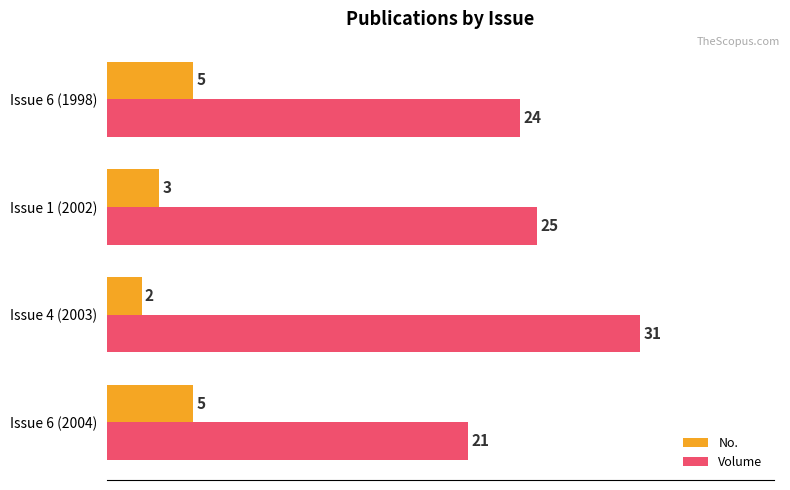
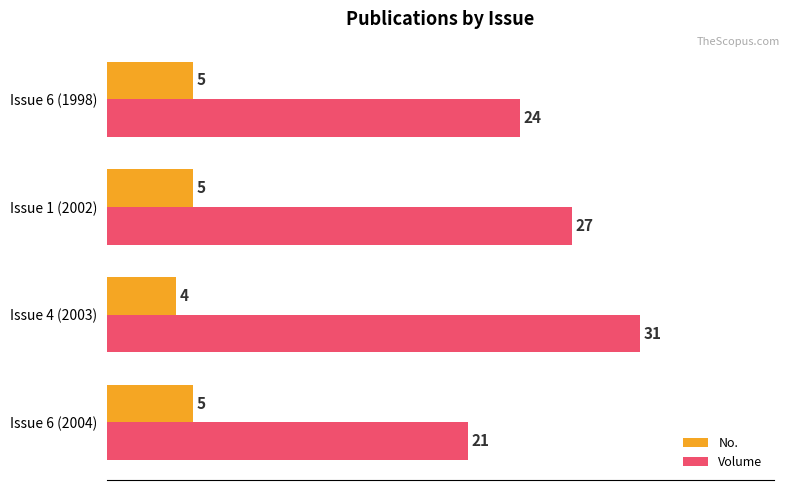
No., Issue 1 (2002): 3 -> 5
Volume, Issue 1 (2002): 25 -> 27
No., Issue 4 (2003): 2 -> 4
